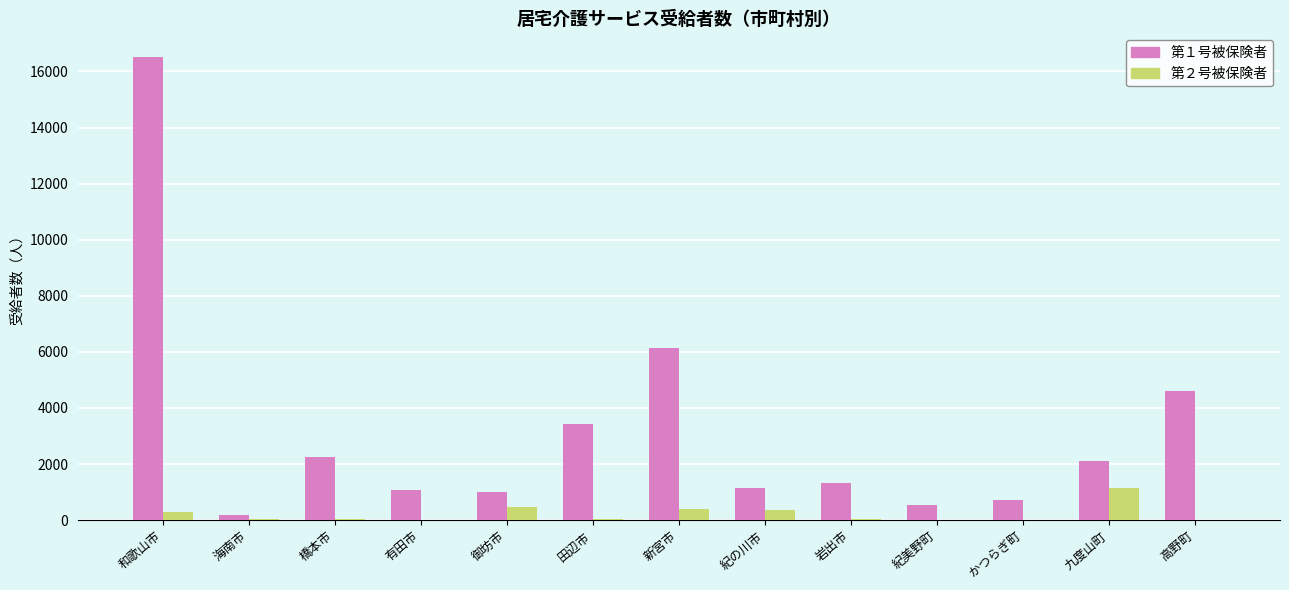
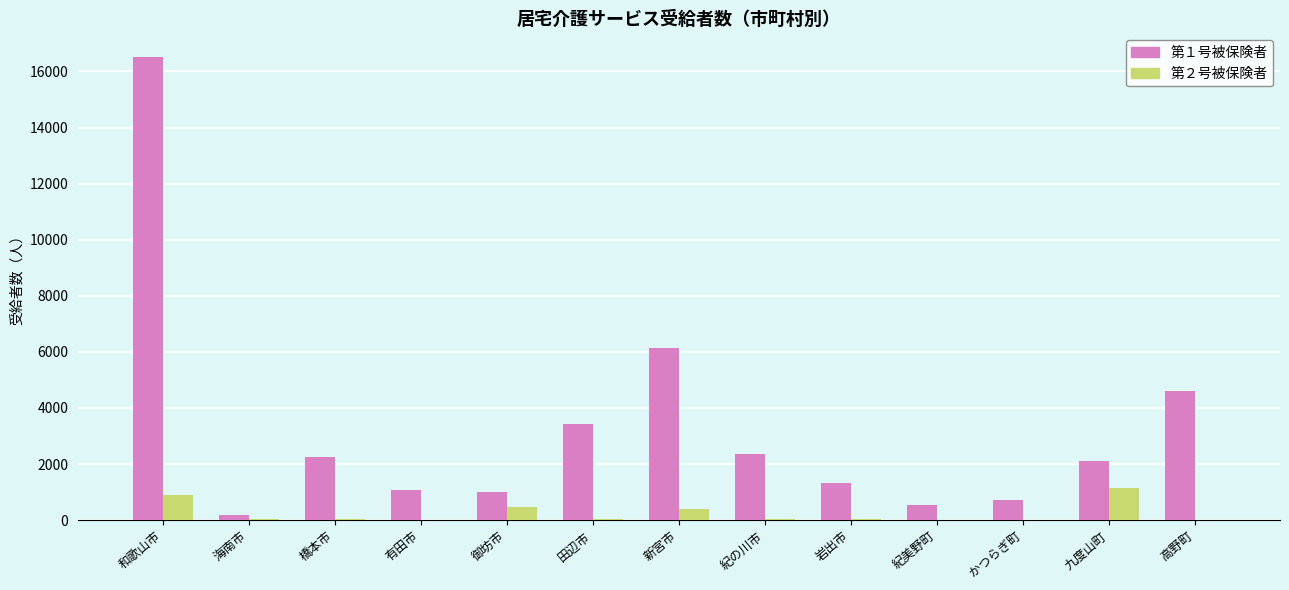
第２号被保険者, 和歌山市: 300 -> 900
第１号被保険者, 紀の川市: 1100 -> 2300
第２号被保険者, 紀の川市: 300 -> 0
